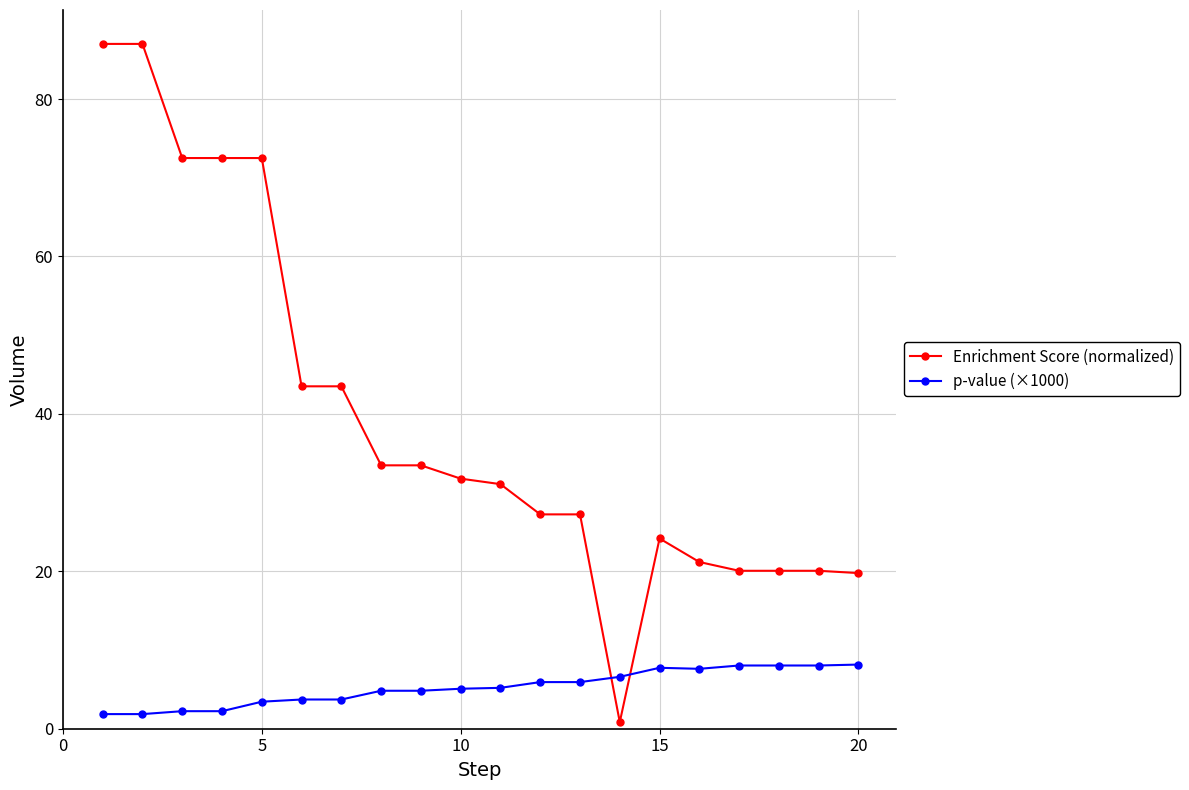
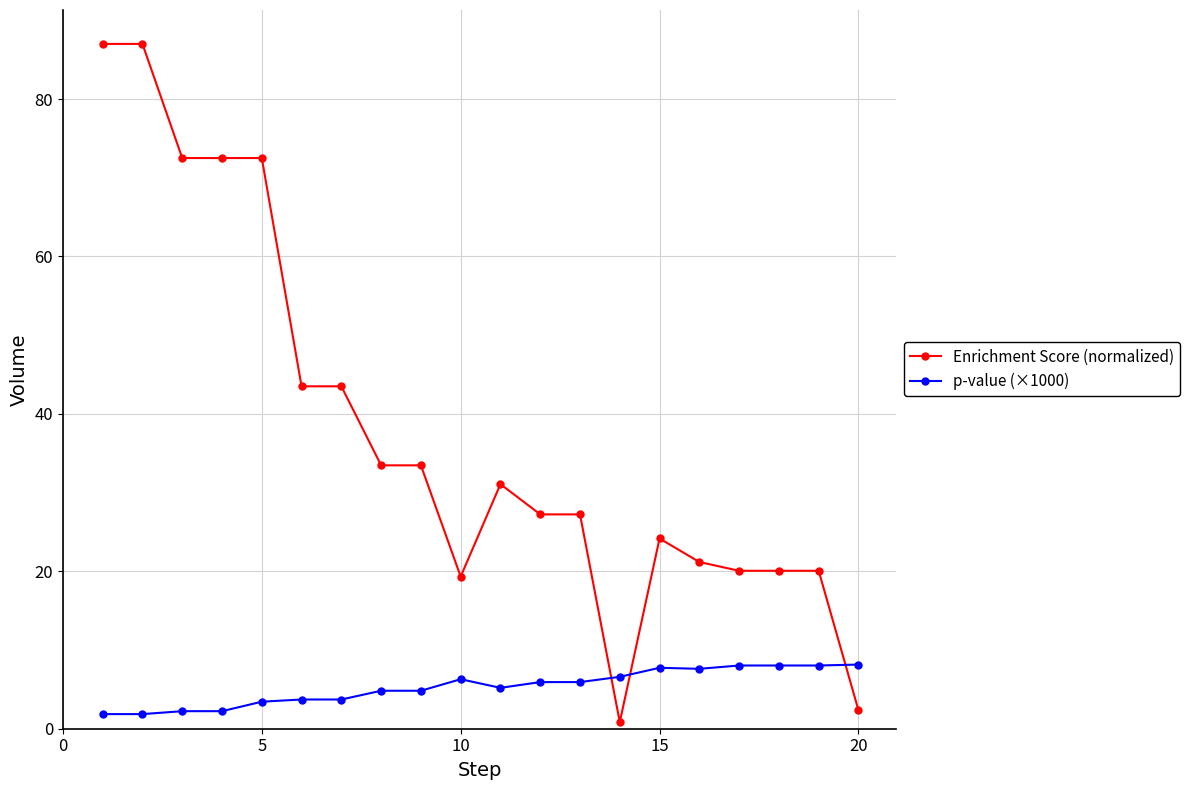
Enrichment Score (normalized), 10: 32 -> 19
p-value (×1000), 10: 5 -> 6
Enrichment Score (normalized), 20: 20 -> 2
